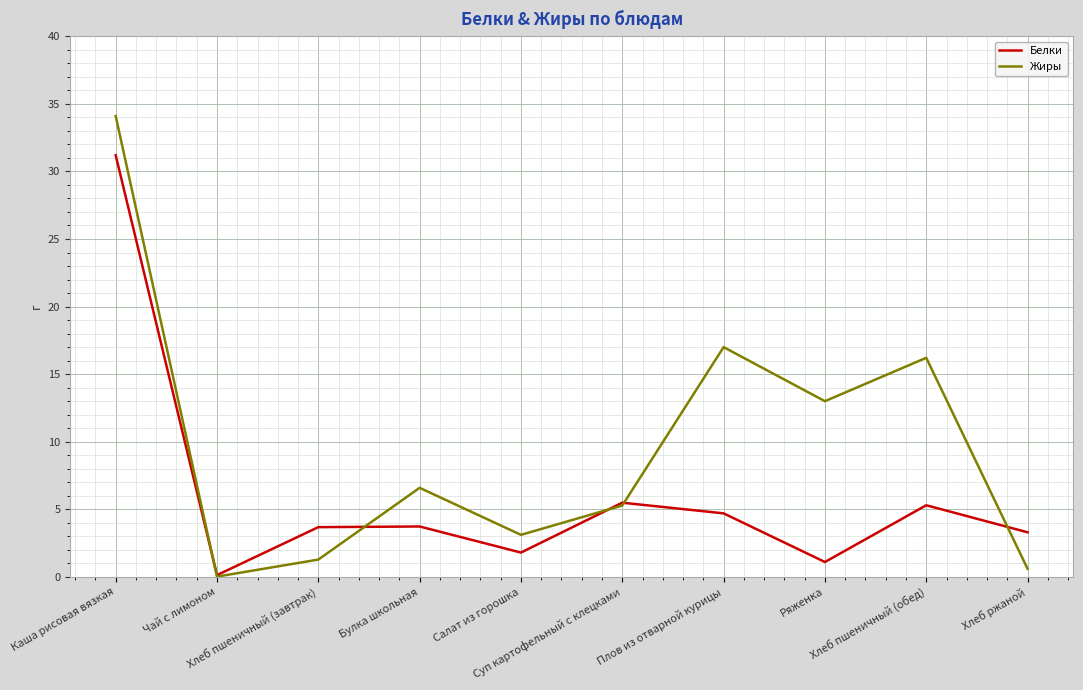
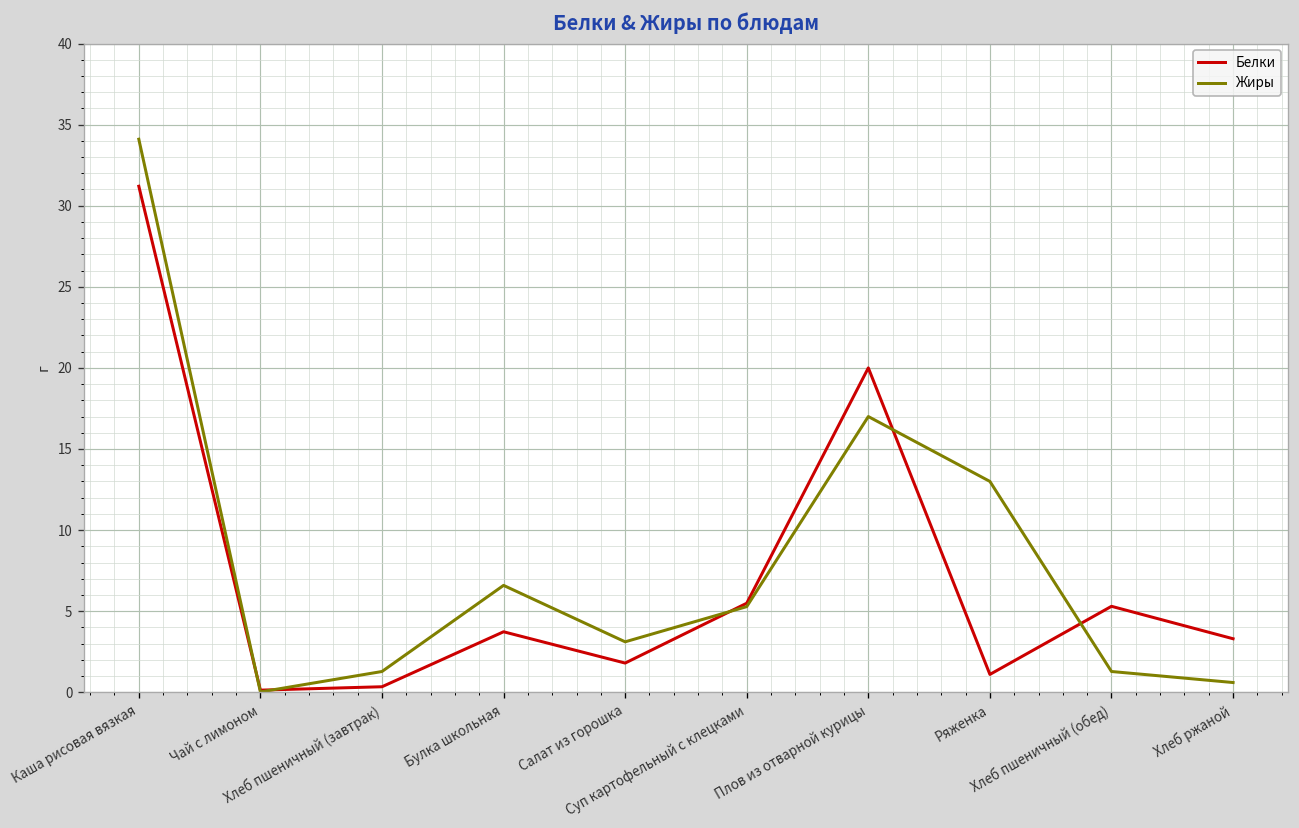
Белки, Хлеб пшеничный (завтрак): 3.7 -> 0.3
Белки, Плов из отварной курицы: 4.7 -> 20.0
Жиры, Хлеб пшеничный (обед): 16.2 -> 1.3
